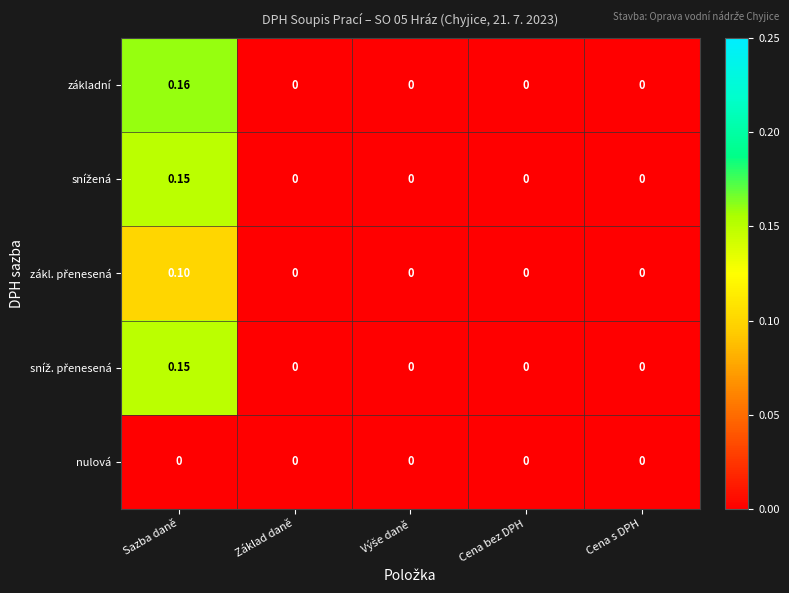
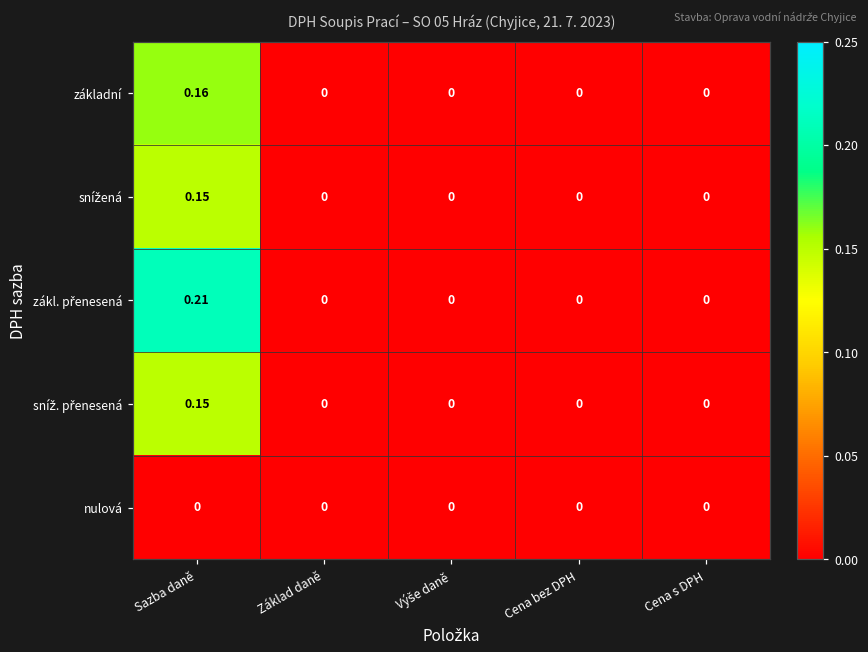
zákl. přenesená, Sazba daně: 0.10 -> 0.21
